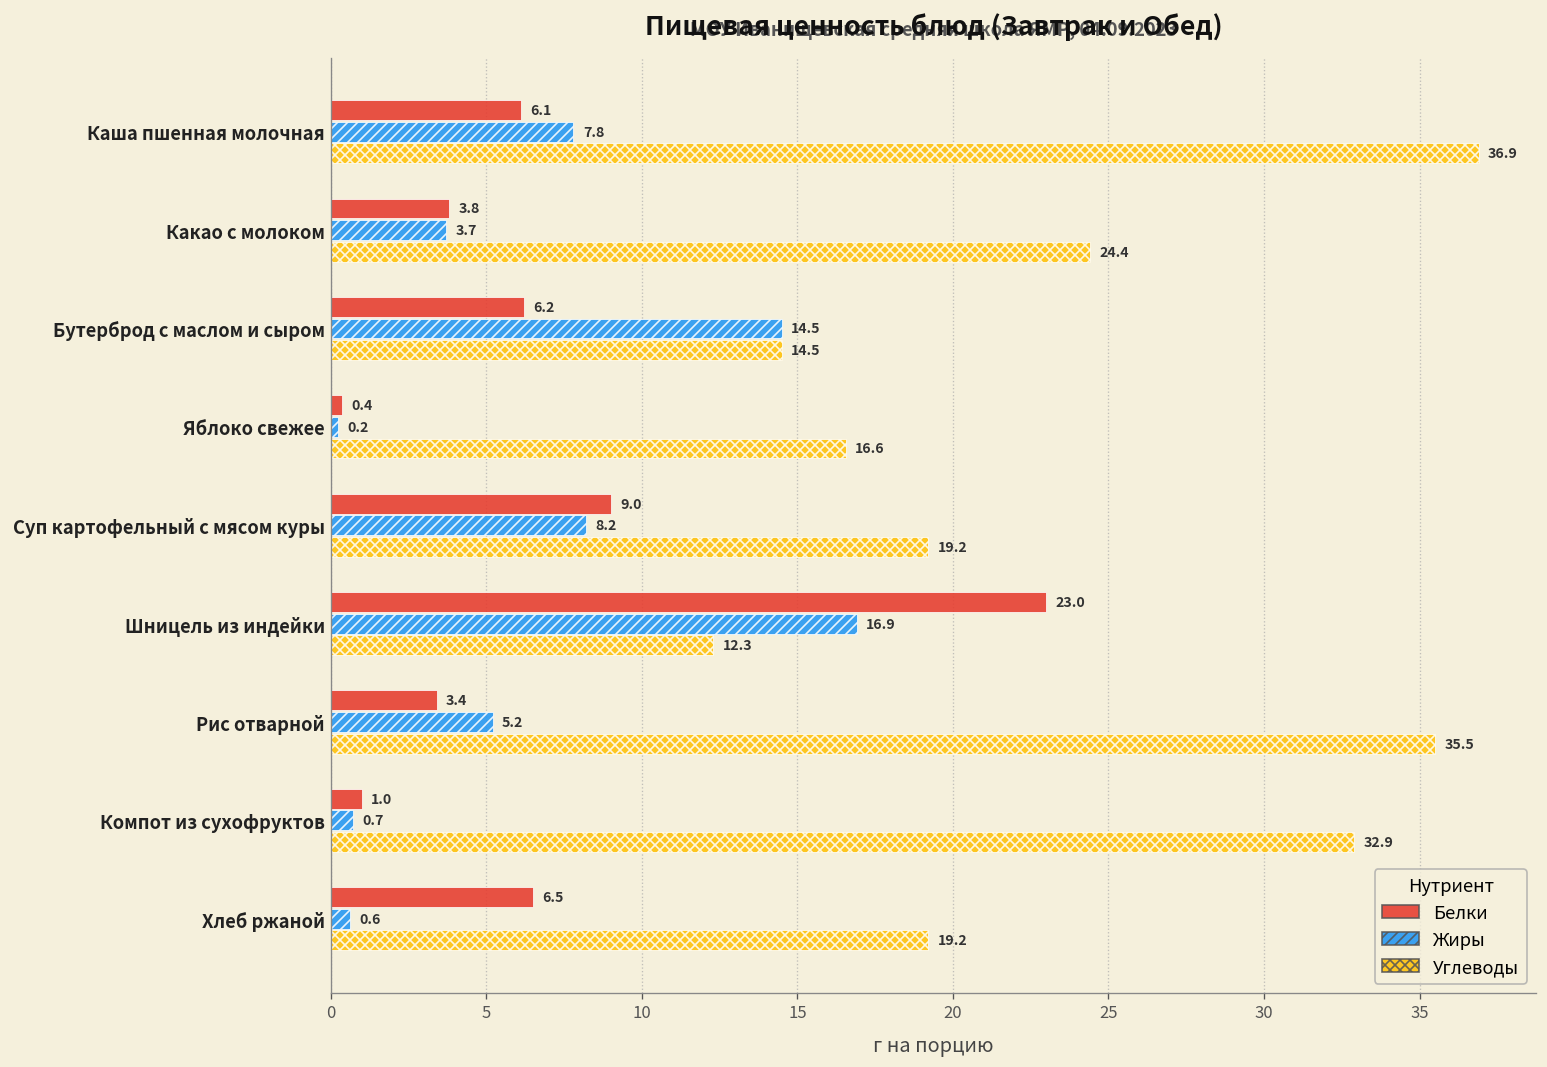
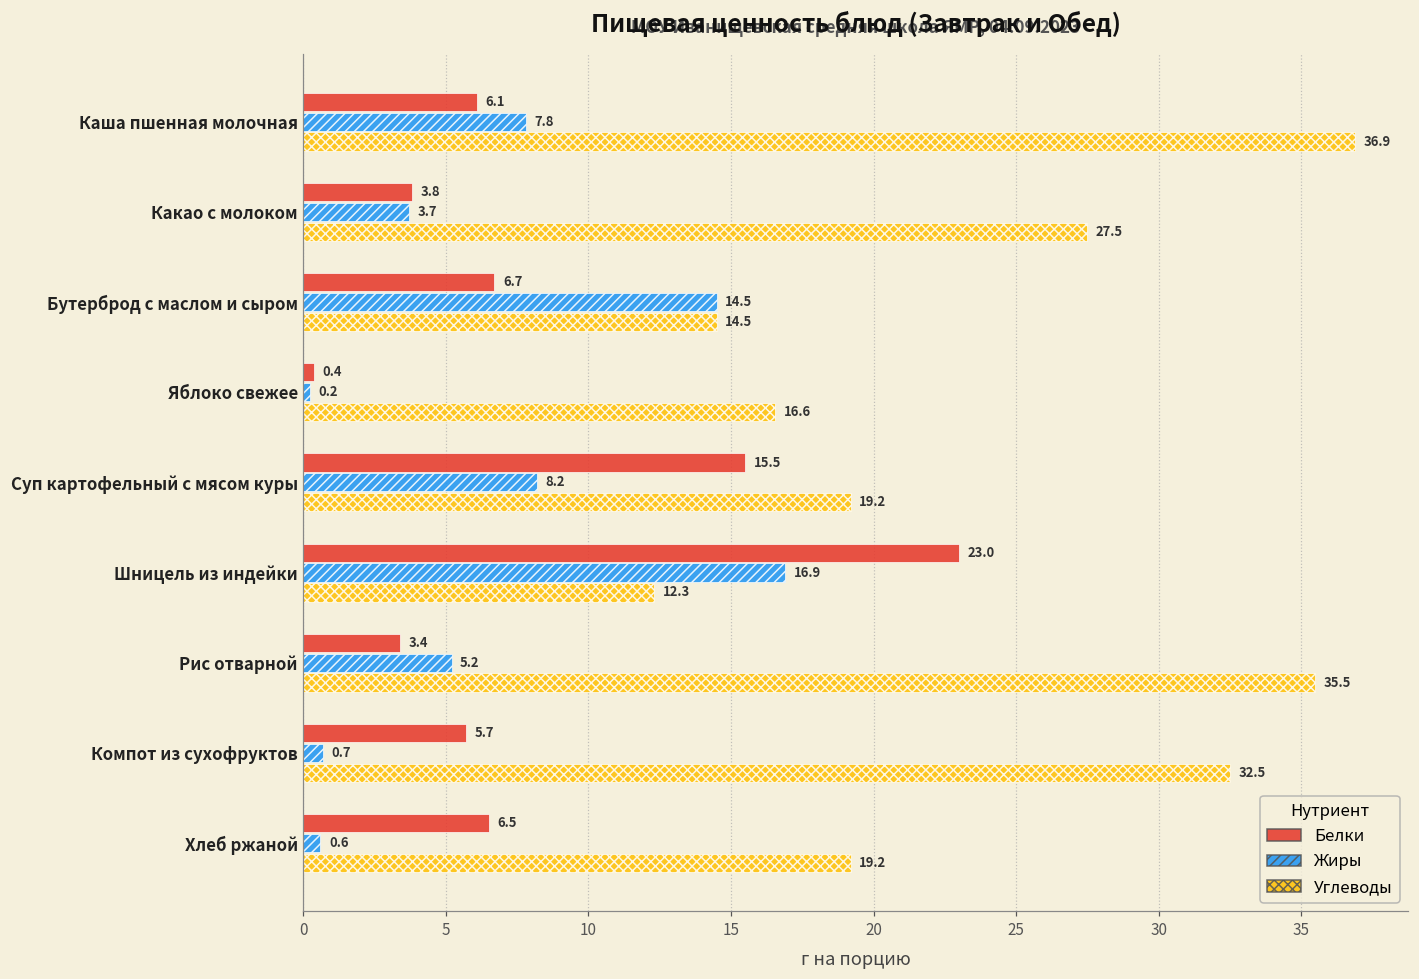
Углеводы, Какао с молоком: 24.4 -> 27.5
Белки, Бутерброд с маслом и сыром: 6.2 -> 6.7
Белки, Суп картофельный с мясом куры: 9.0 -> 15.5
Белки, Компот из сухофруктов: 1.0 -> 5.7
Углеводы, Компот из сухофруктов: 32.9 -> 32.5
